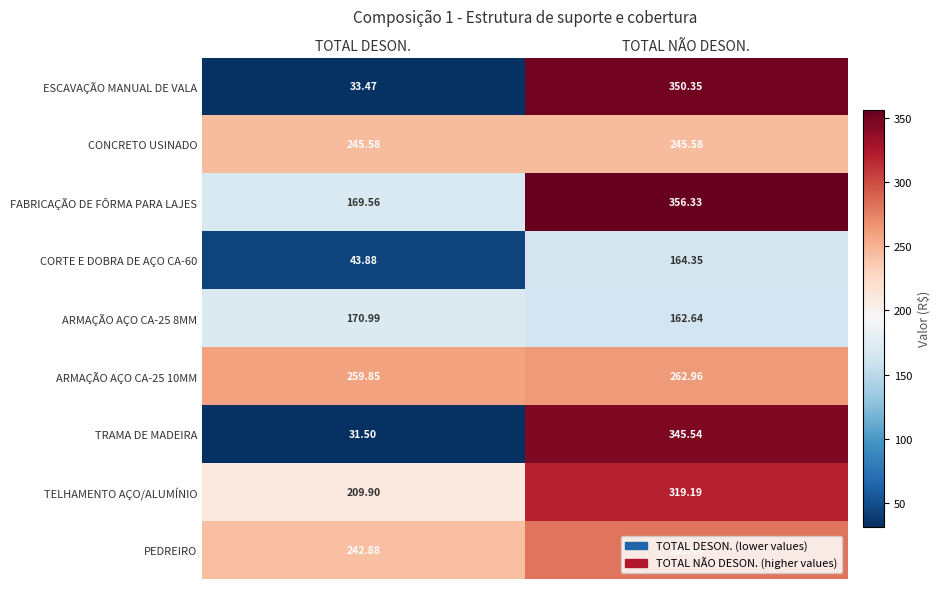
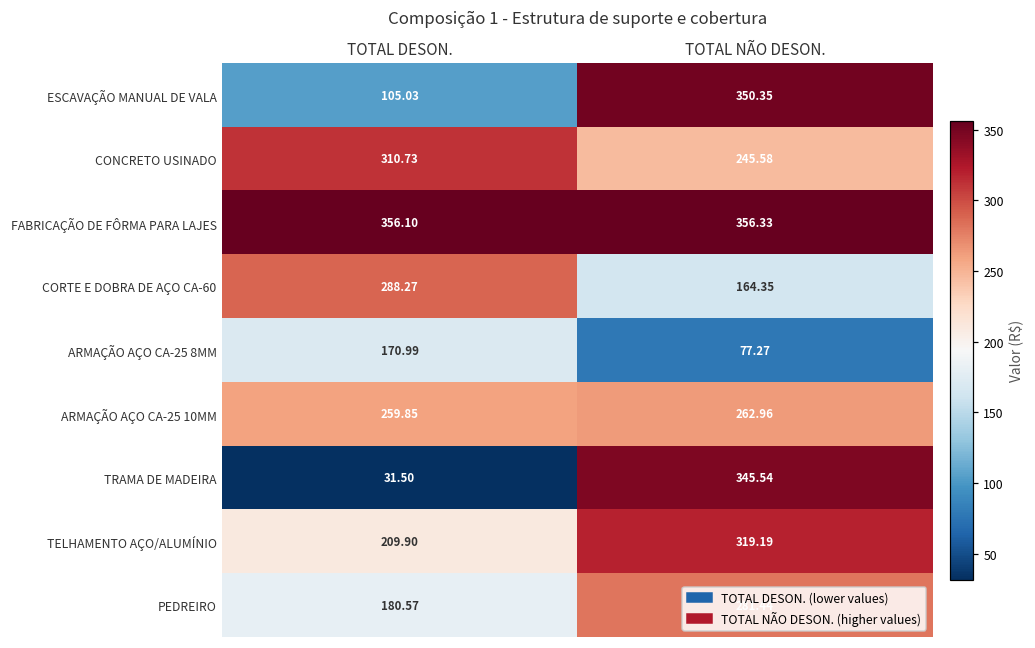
ESCAVAÇÃO MANUAL DE VALA, TOTAL DESON.: 33.47 -> 105.03
CONCRETO USINADO, TOTAL DESON.: 245.58 -> 310.73
FABRICAÇÃO DE FÔRMA PARA LAJES, TOTAL DESON.: 169.56 -> 356.10
CORTE E DOBRA DE AÇO CA-60, TOTAL DESON.: 43.88 -> 288.27
ARMAÇÃO AÇO CA-25 8MM, TOTAL NÃO DESON.: 162.64 -> 77.27
PEDREIRO, TOTAL DESON.: 242.88 -> 180.57
